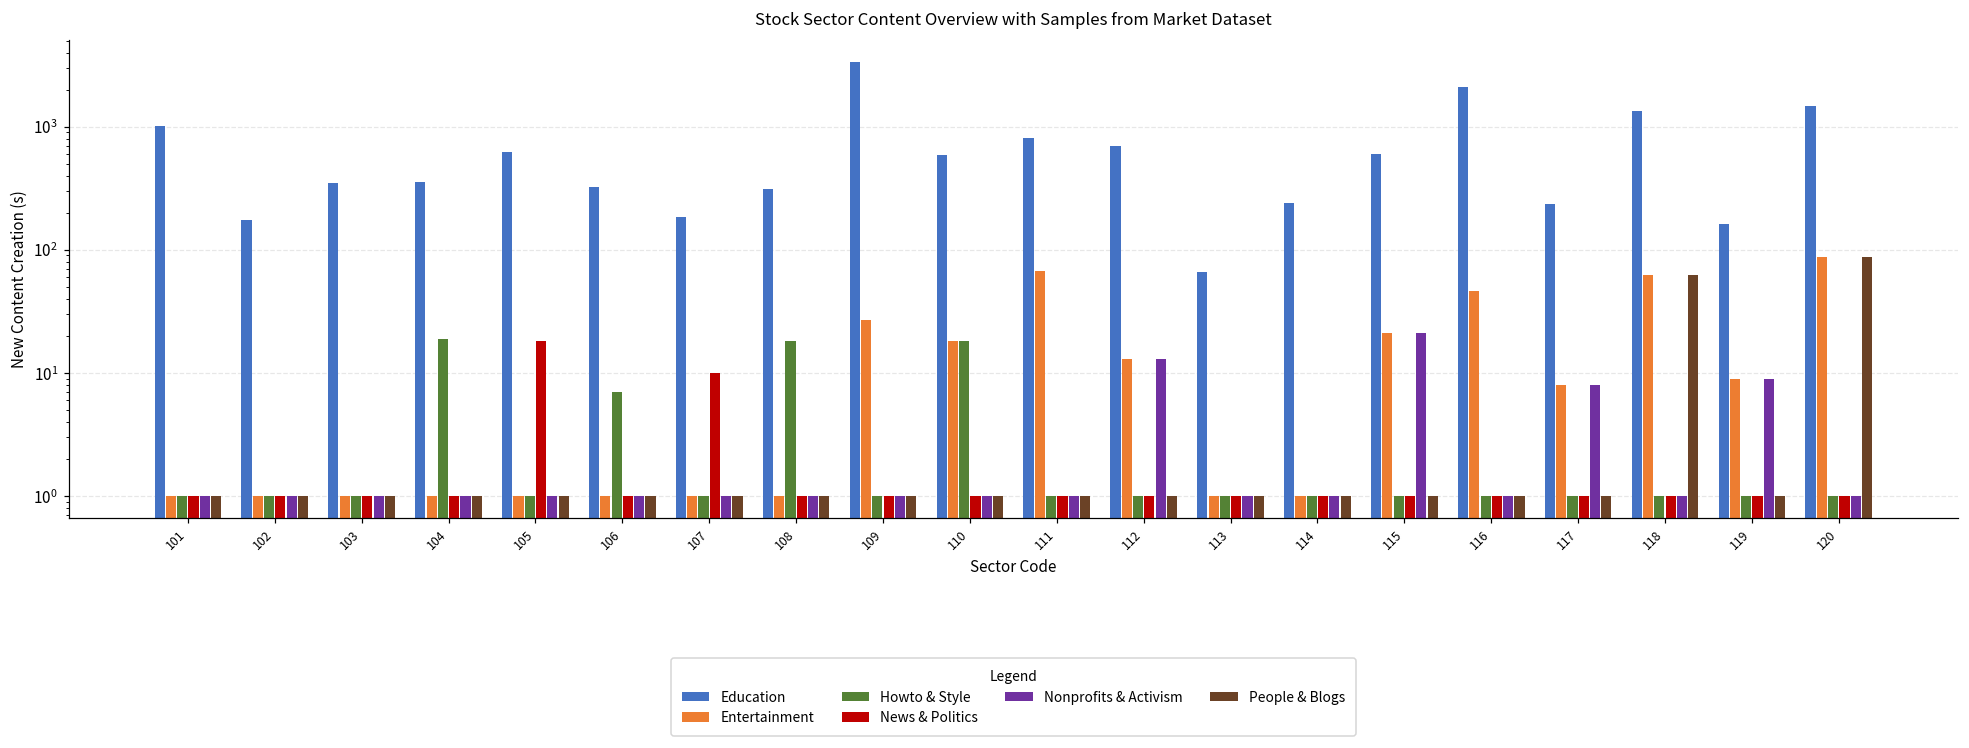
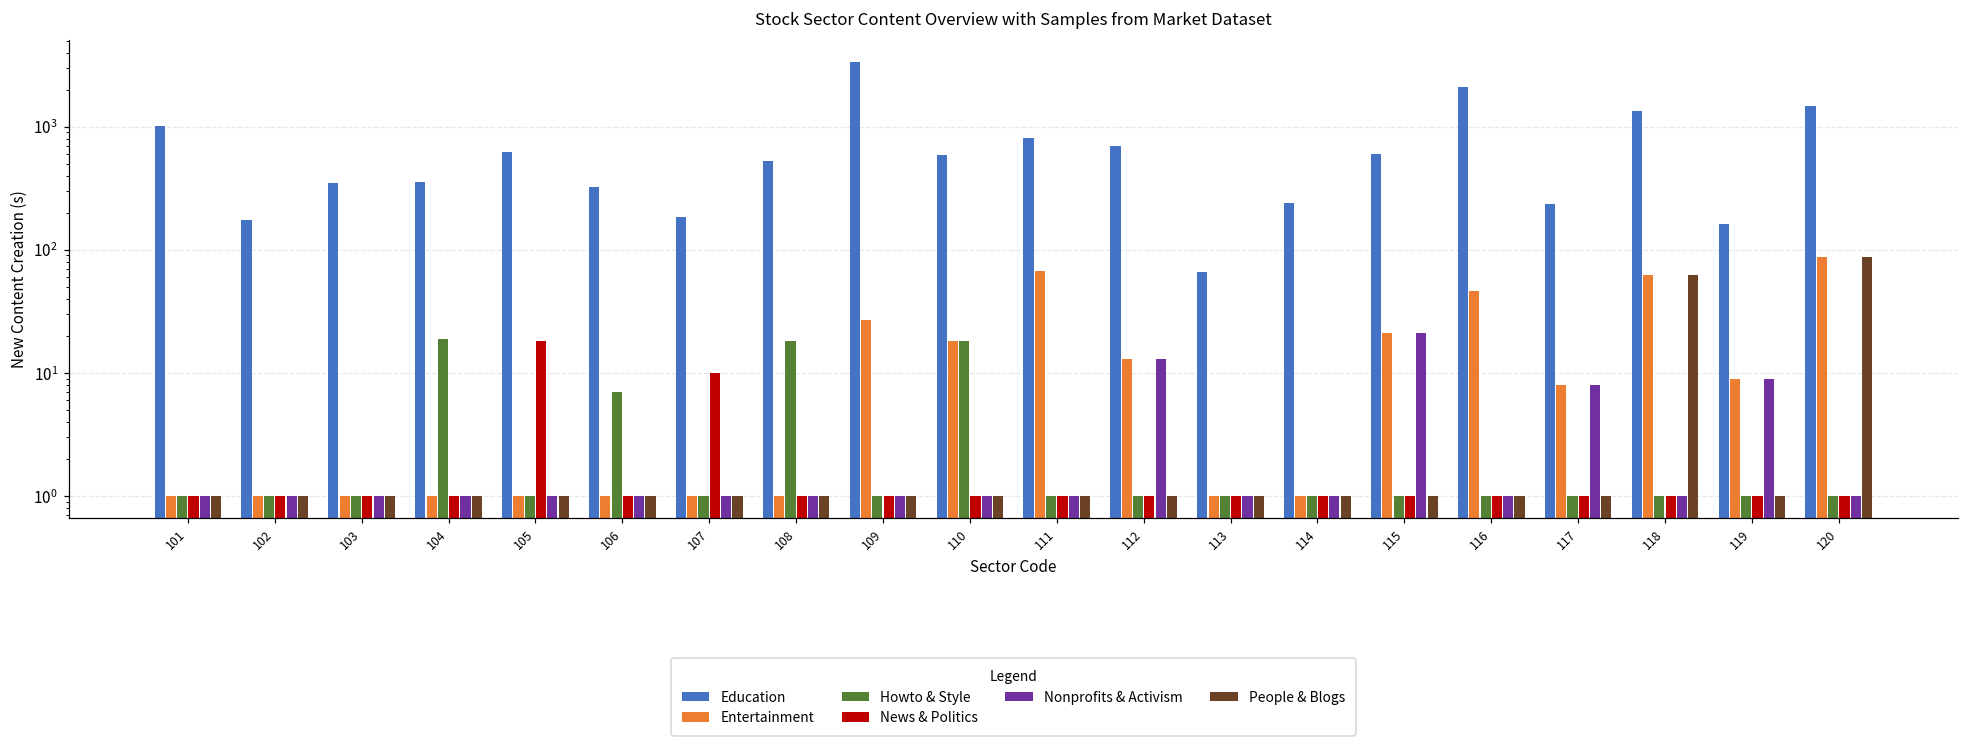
Education, 108: 310 -> 500
